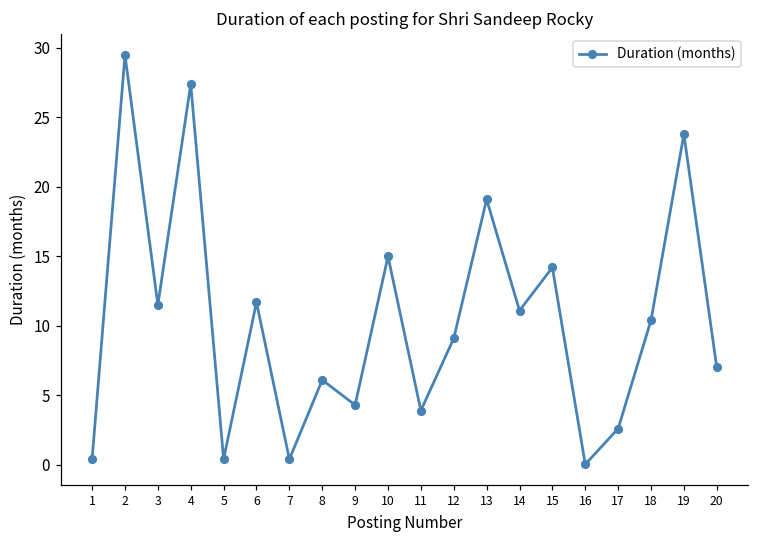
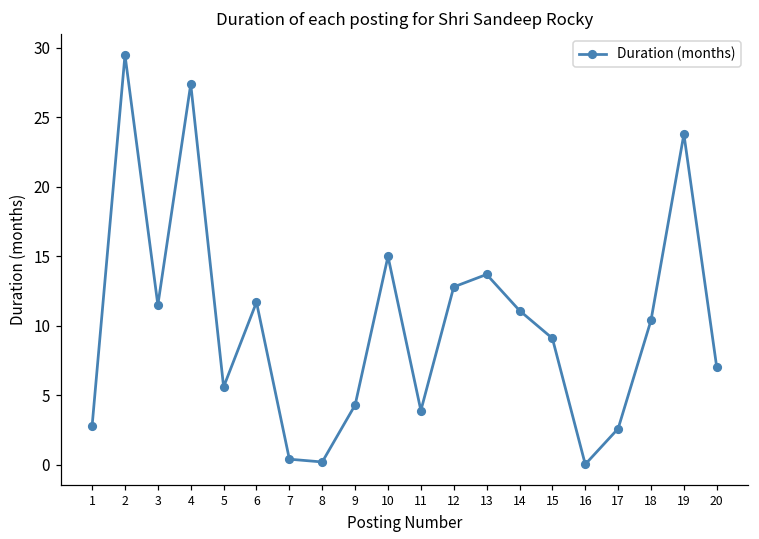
1: 0.4 -> 2.8
5: 0.4 -> 5.6
8: 6.1 -> 0.2
12: 9.1 -> 12.8
13: 19.1 -> 13.7
15: 14.2 -> 9.1
